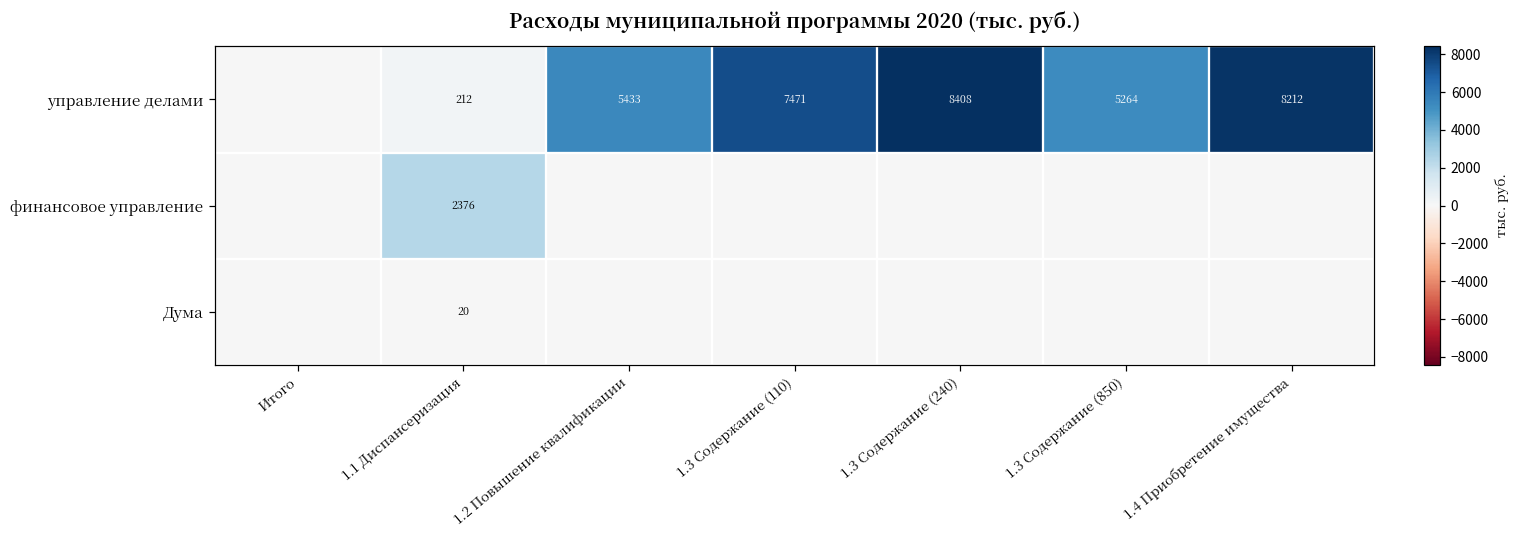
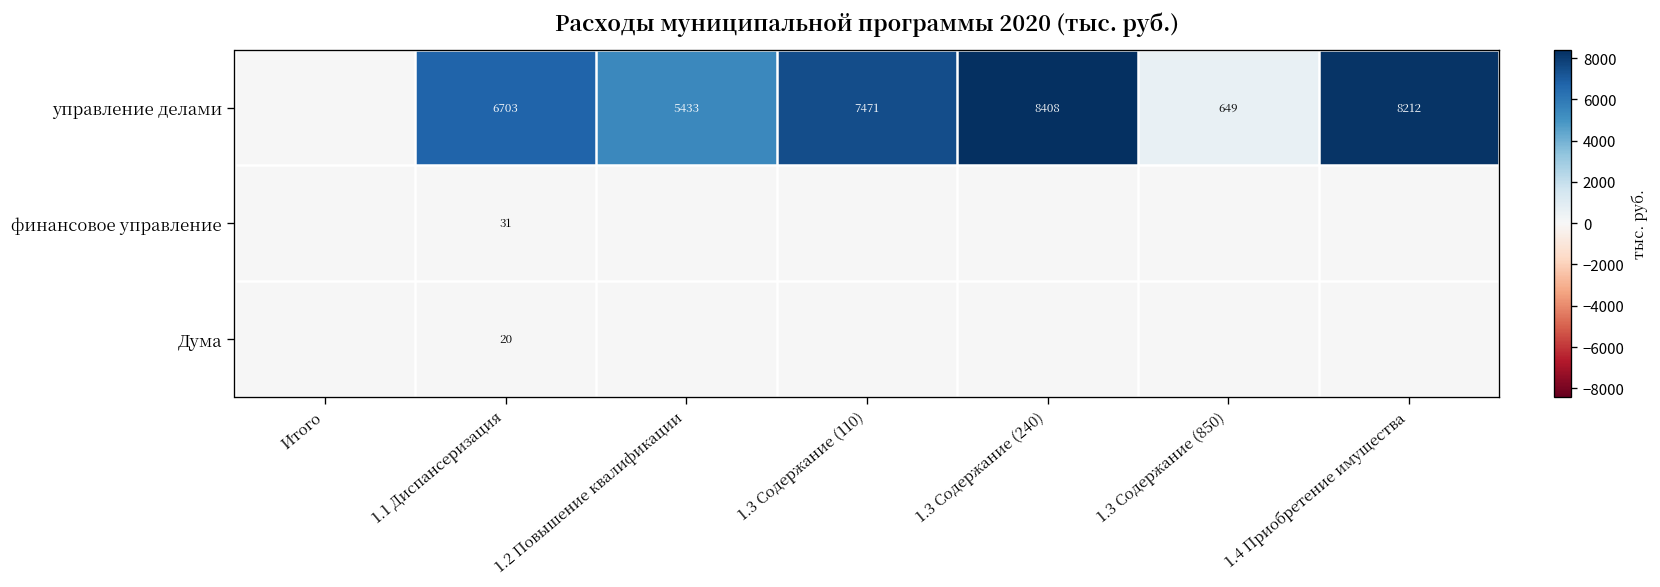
управление делами, 1.1 Диспансеризация: 212 -> 6703
управление делами, 1.3 Содержание (850): 5264 -> 649
финансовое управление, 1.1 Диспансеризация: 2376 -> 31
